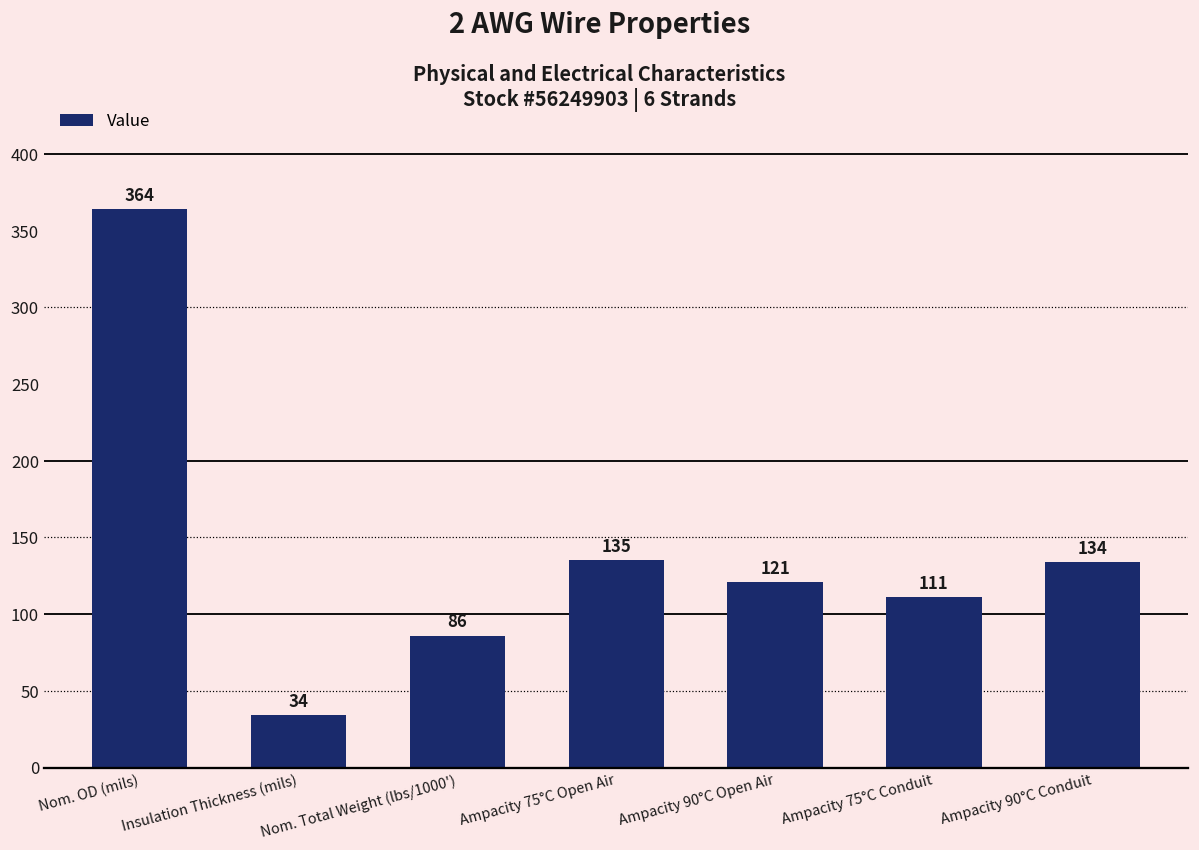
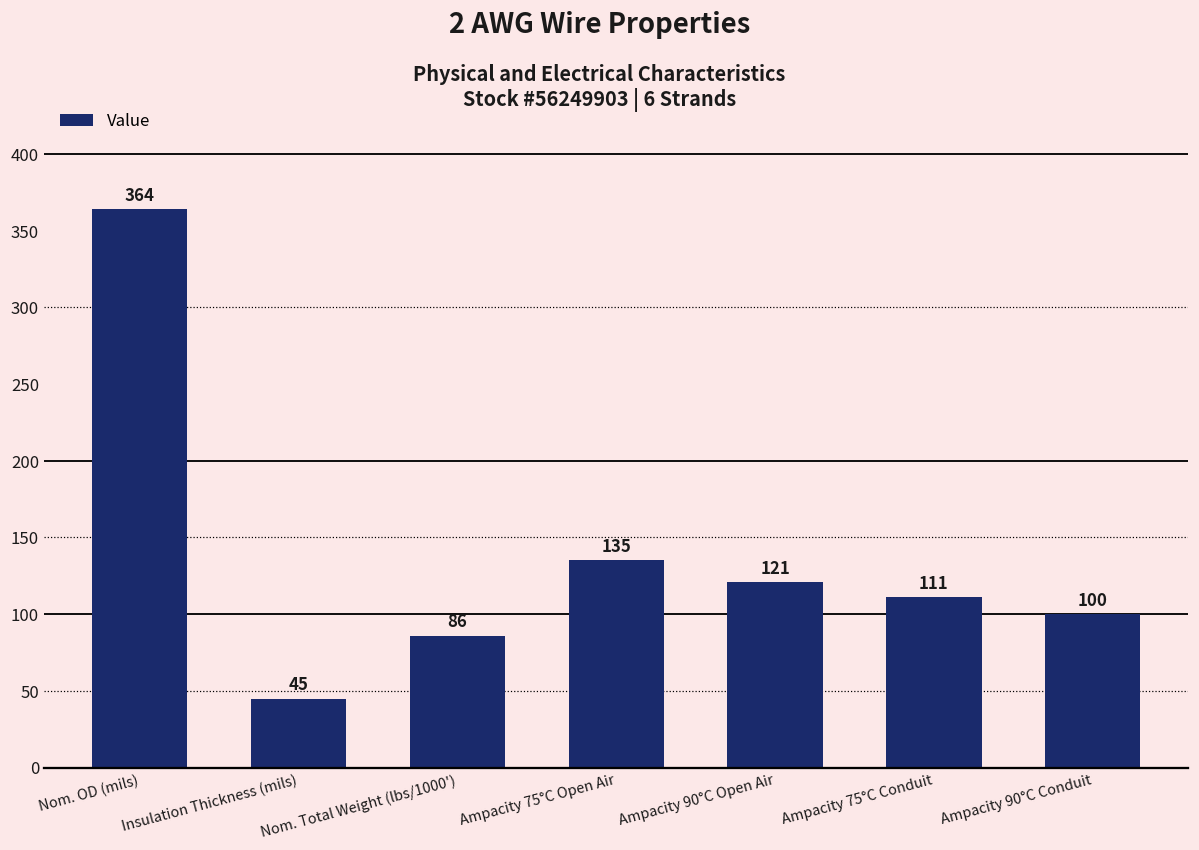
Insulation Thickness (mils): 34 -> 45
Ampacity 90°C Conduit: 134 -> 100
